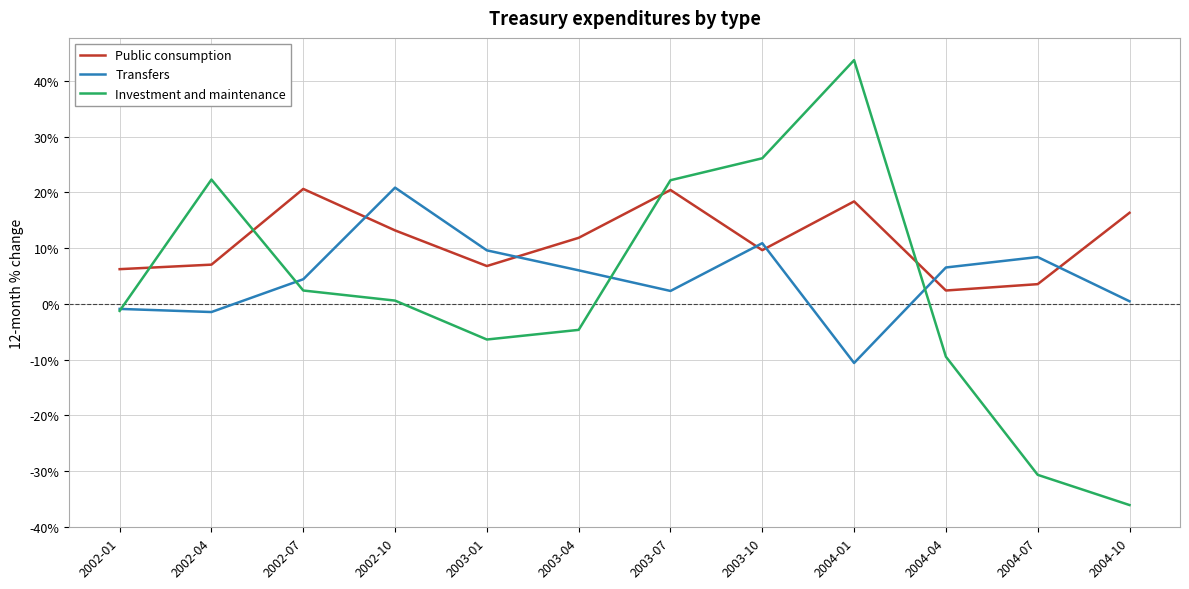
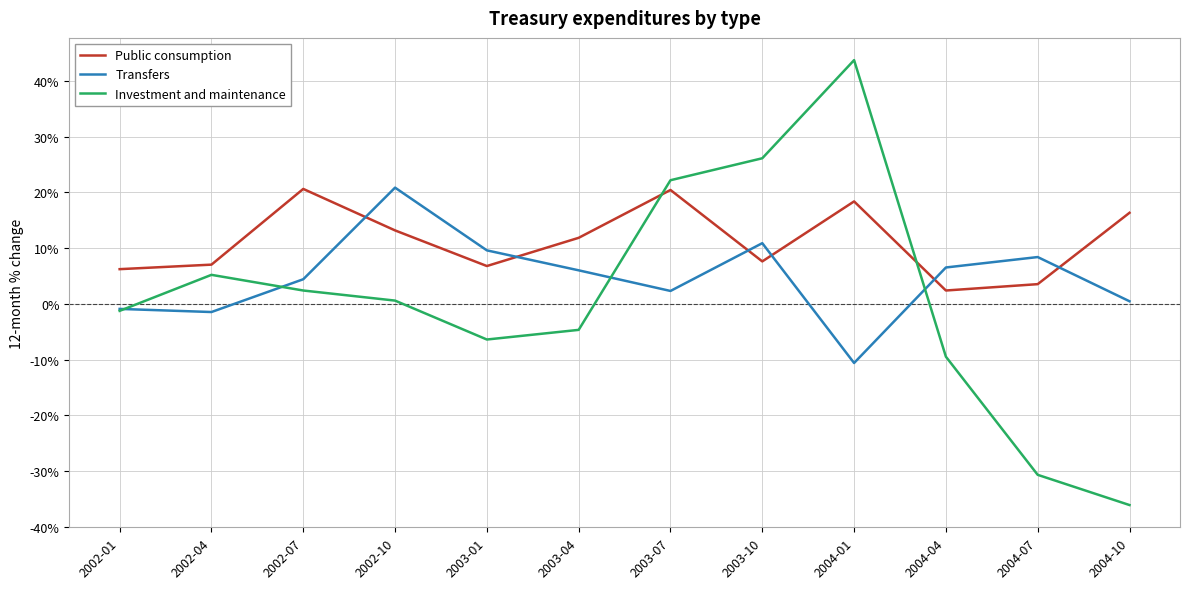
Investment and maintenance, 2002-04: 22% -> 5%
Public consumption, 2003-10: 10% -> 8%
